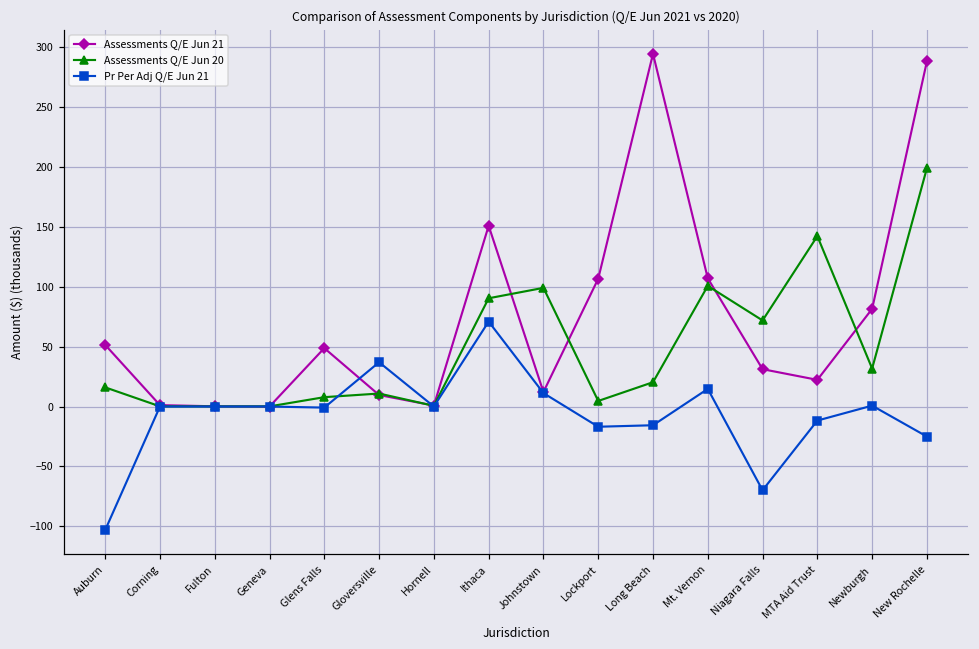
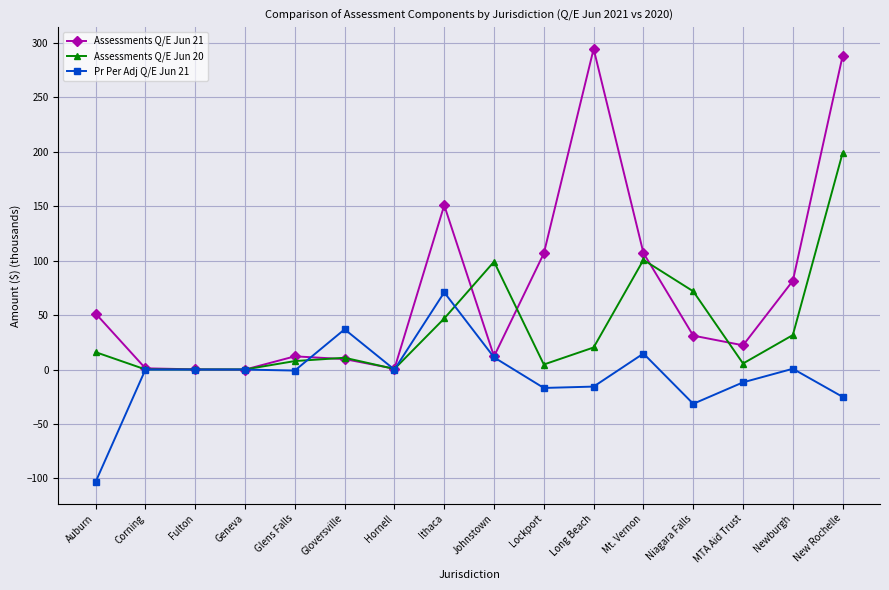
Assessments Q/E Jun 21, Glens Falls: 49 -> 12
Assessments Q/E Jun 20, Ithaca: 90 -> 47
Pr Per Adj Q/E Jun 21, Niagara Falls: -70 -> -31
Assessments Q/E Jun 20, MTA Aid Trust: 142 -> 6
